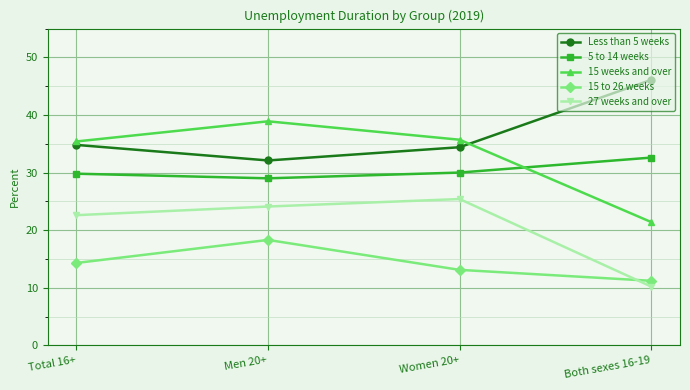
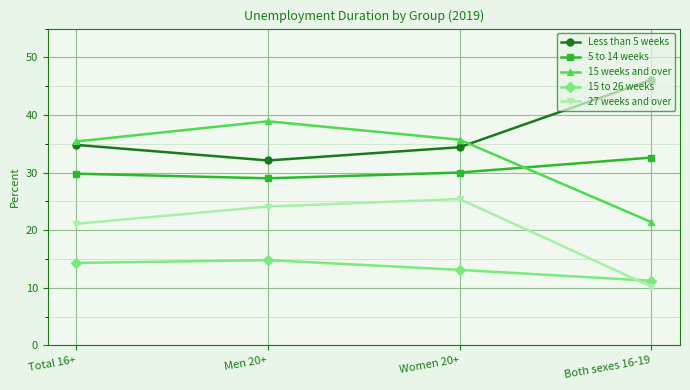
27 weeks and over, Total 16+: 23 -> 21
15 to 26 weeks, Men 20+: 18 -> 15
